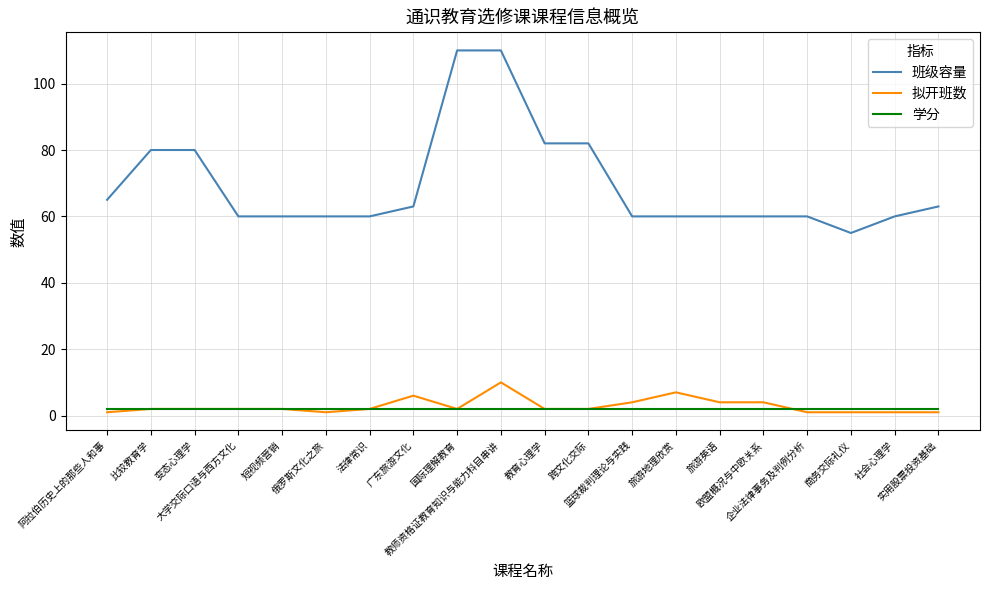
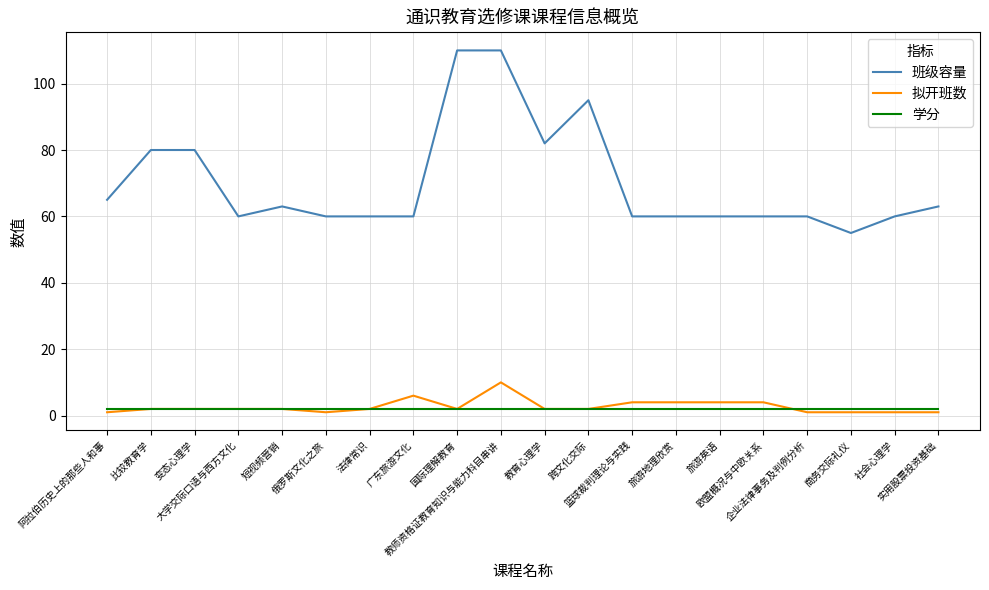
班级容量, 短视频营销: 60 -> 63
班级容量, 广东旅游文化: 63 -> 60
班级容量, 跨文化交际: 82 -> 95
拟开班数, 旅游地理欣赏: 7 -> 4
